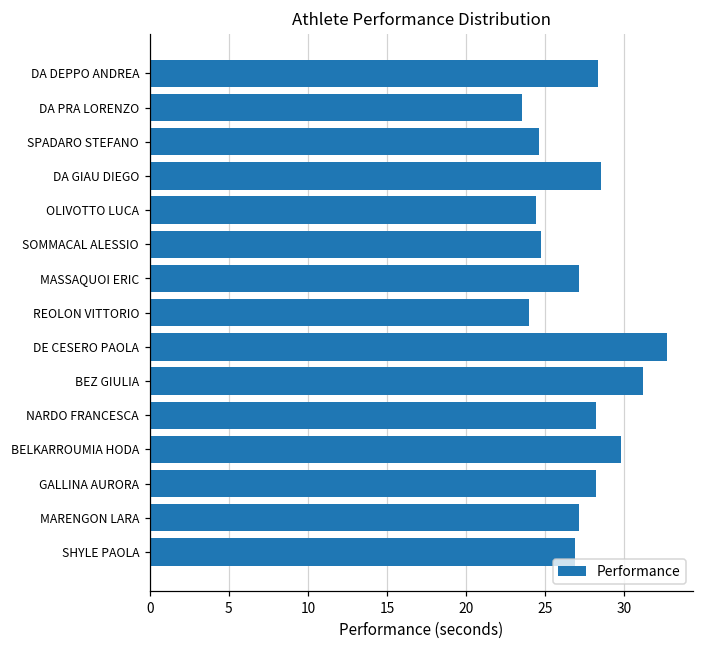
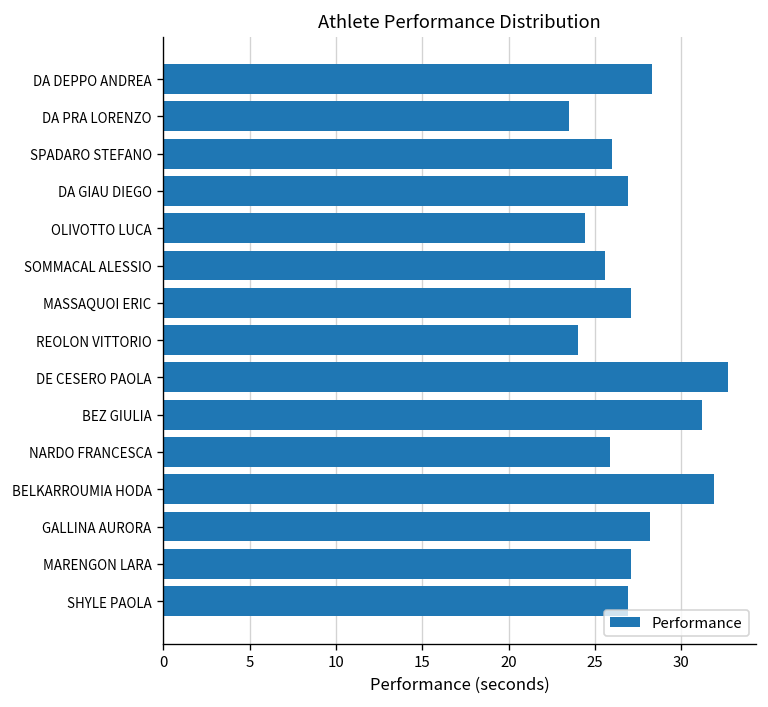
SPADARO STEFANO: 24.6 -> 26.0
DA GIAU DIEGO: 28.5 -> 26.9
SOMMACAL ALESSIO: 24.7 -> 25.6
NARDO FRANCESCA: 28.2 -> 25.9
BELKARROUMIA HODA: 29.8 -> 31.9
